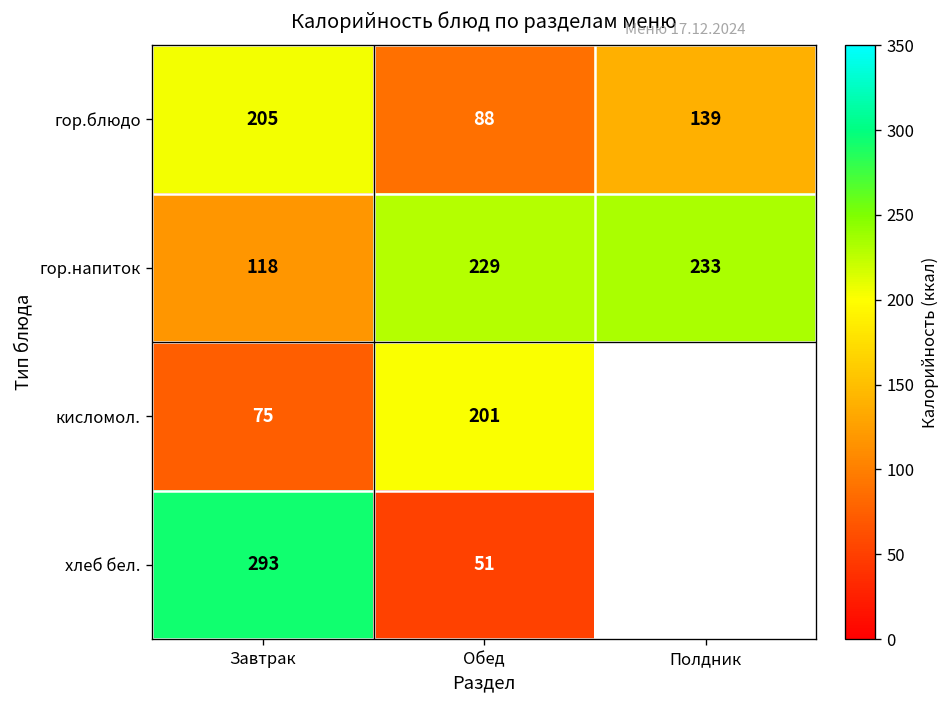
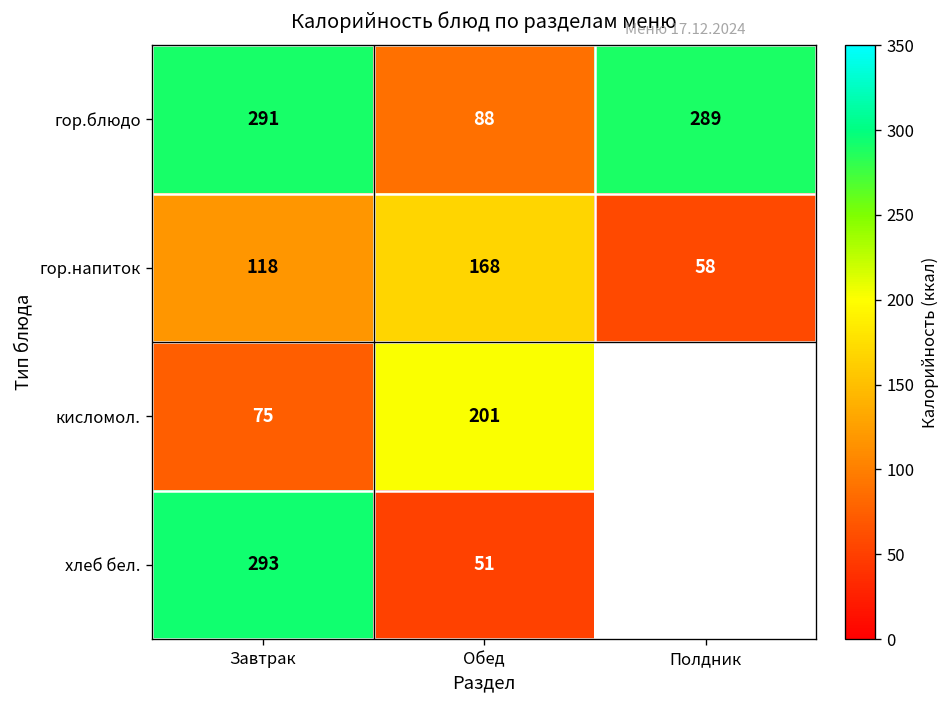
гор.блюдо, Завтрак: 205 -> 291
гор.блюдо, Полдник: 139 -> 289
гор.напиток, Обед: 229 -> 168
гор.напиток, Полдник: 233 -> 58
